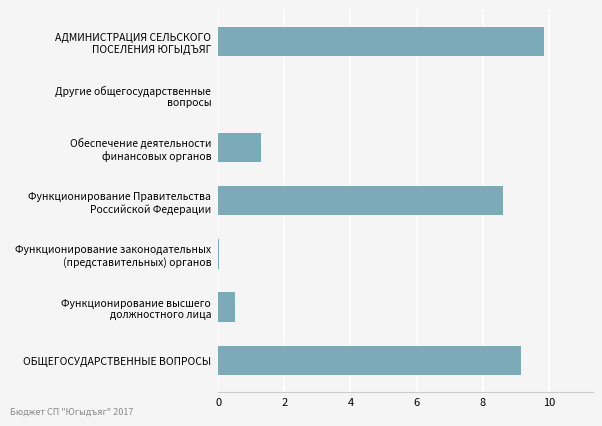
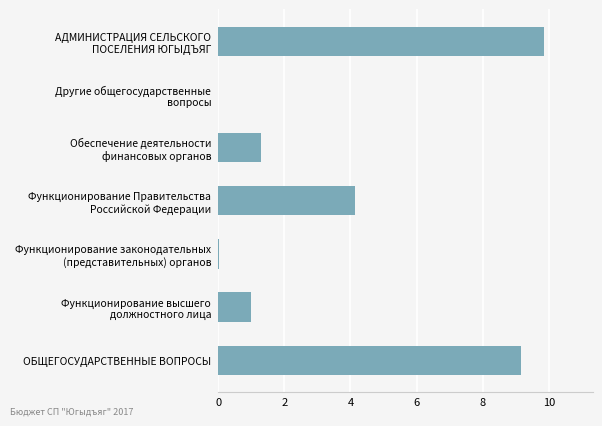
Функционирование Правительства Российской Федерации: 8.6 -> 4.1
Функционирование высшего должностного лица: 0.5 -> 1.0
